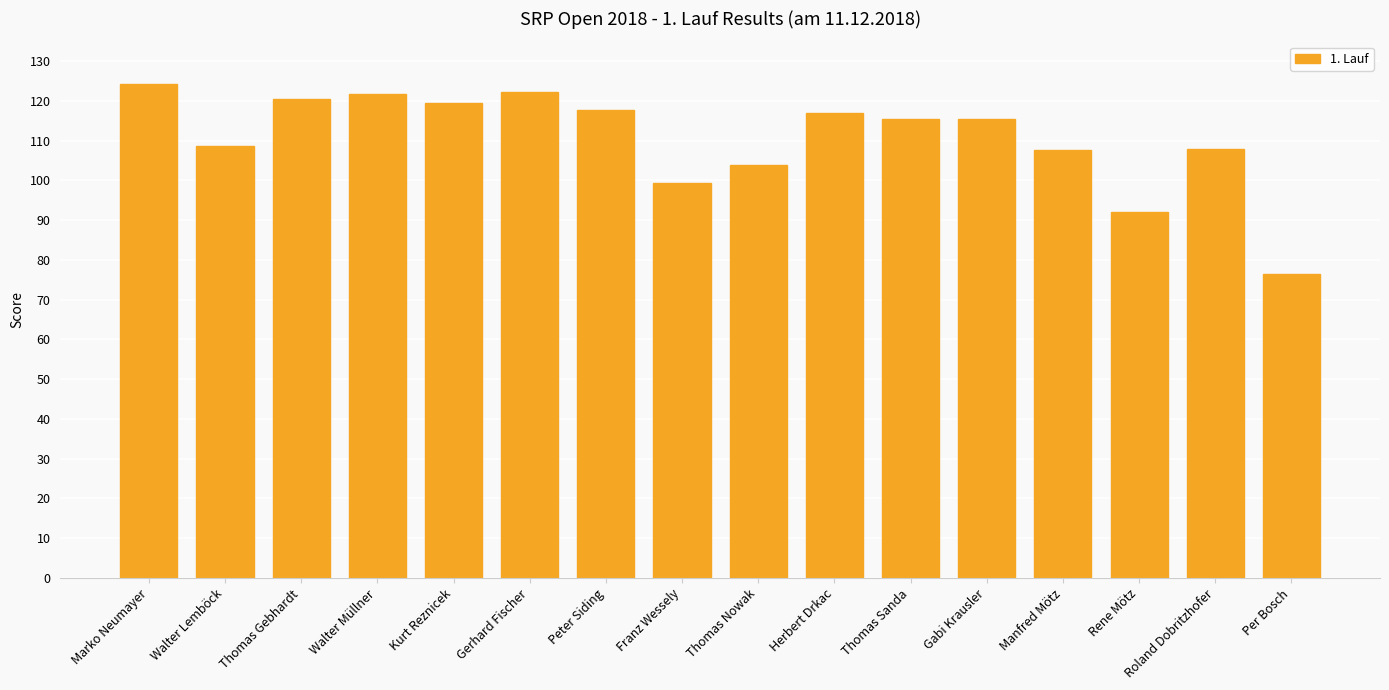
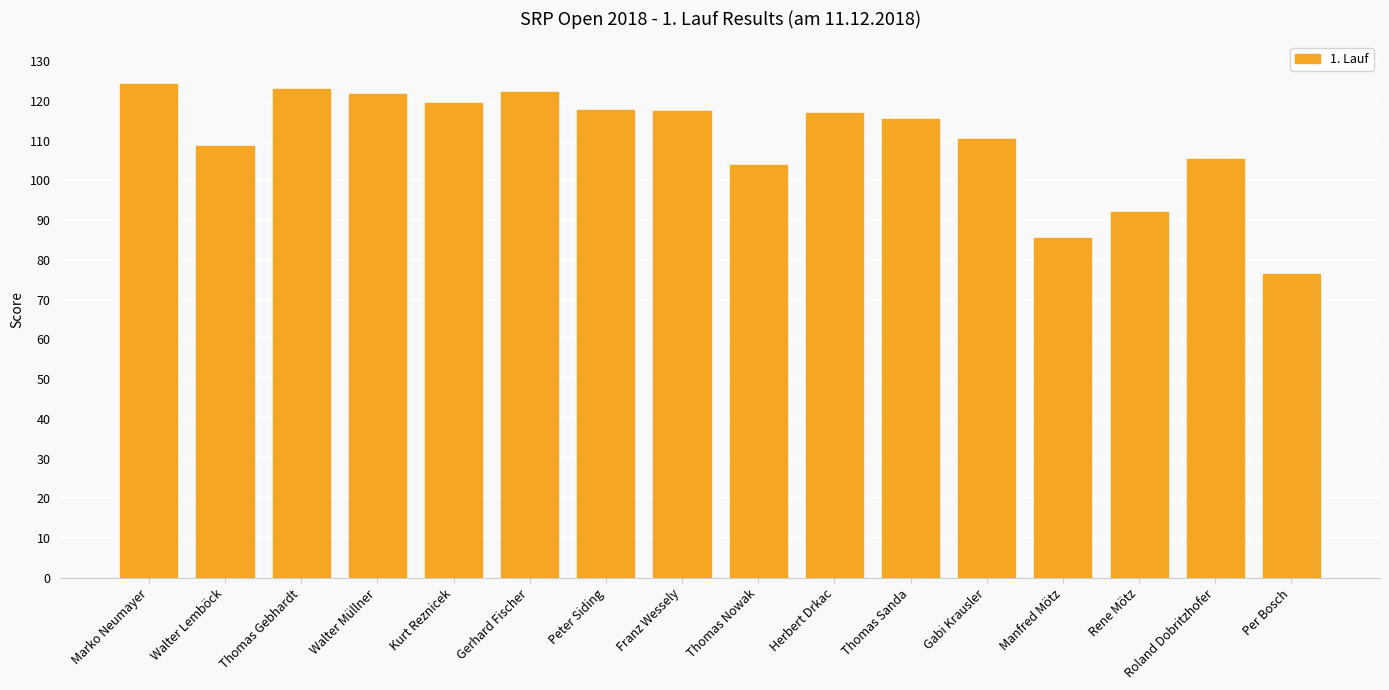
Thomas Gebhardt: 121 -> 123
Franz Wessely: 99 -> 117
Gabi Krausler: 116 -> 110
Manfred Mötz: 108 -> 86
Roland Dobritzhofer: 108 -> 105
